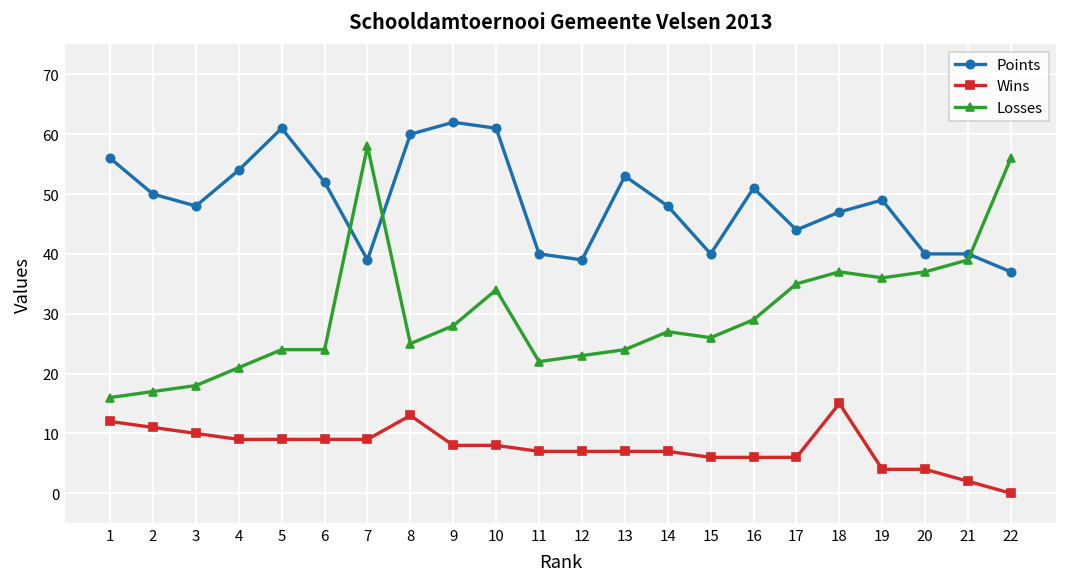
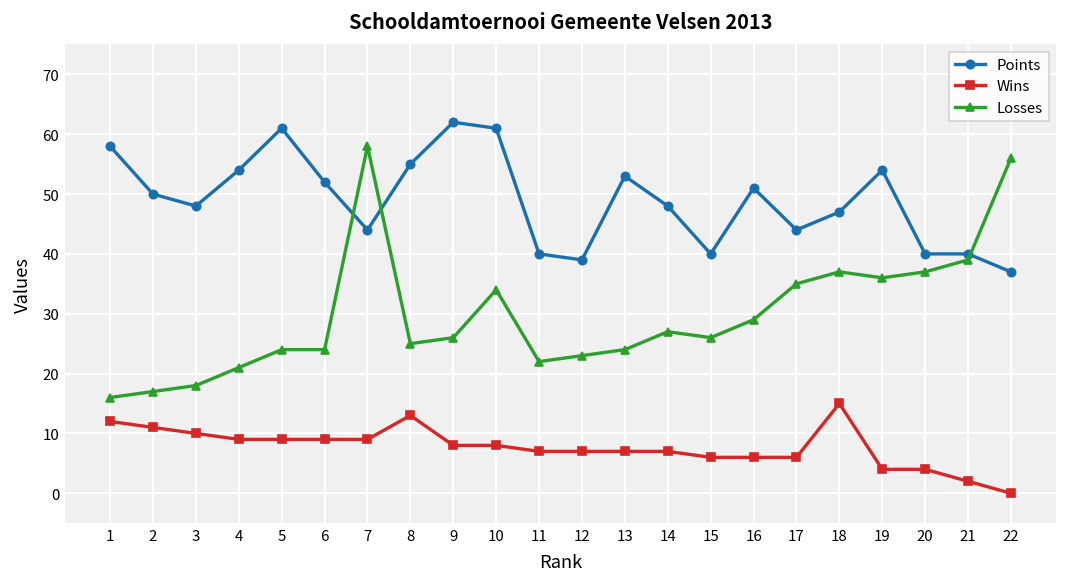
Points, 1: 56 -> 58
Points, 7: 39 -> 44
Points, 8: 60 -> 55
Losses, 9: 28 -> 26
Points, 19: 49 -> 54
